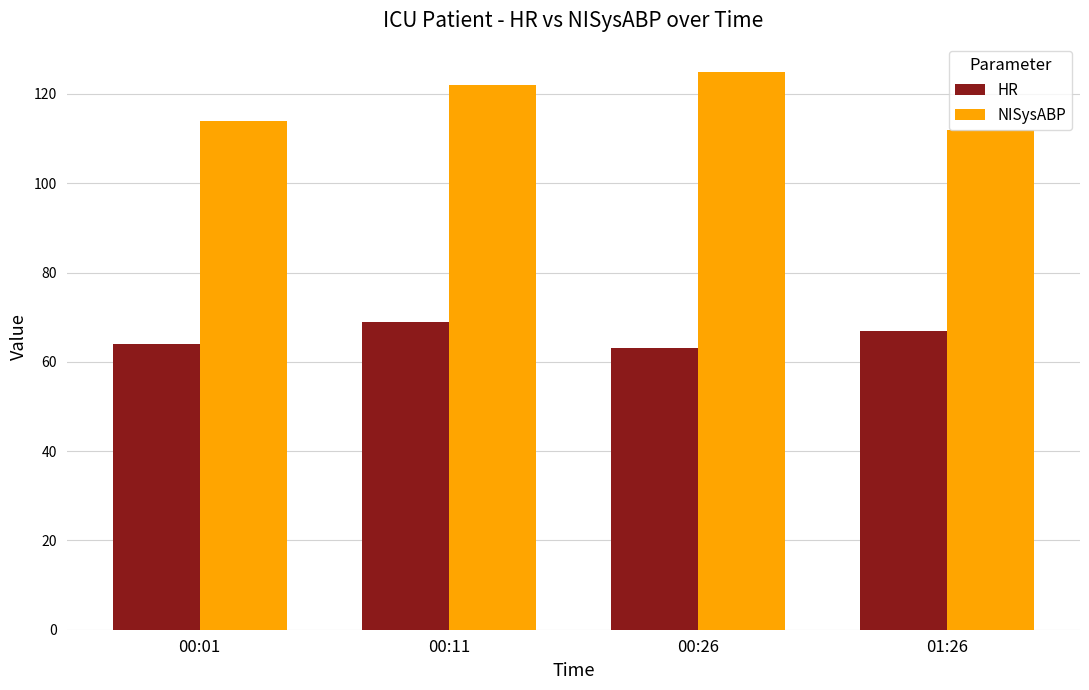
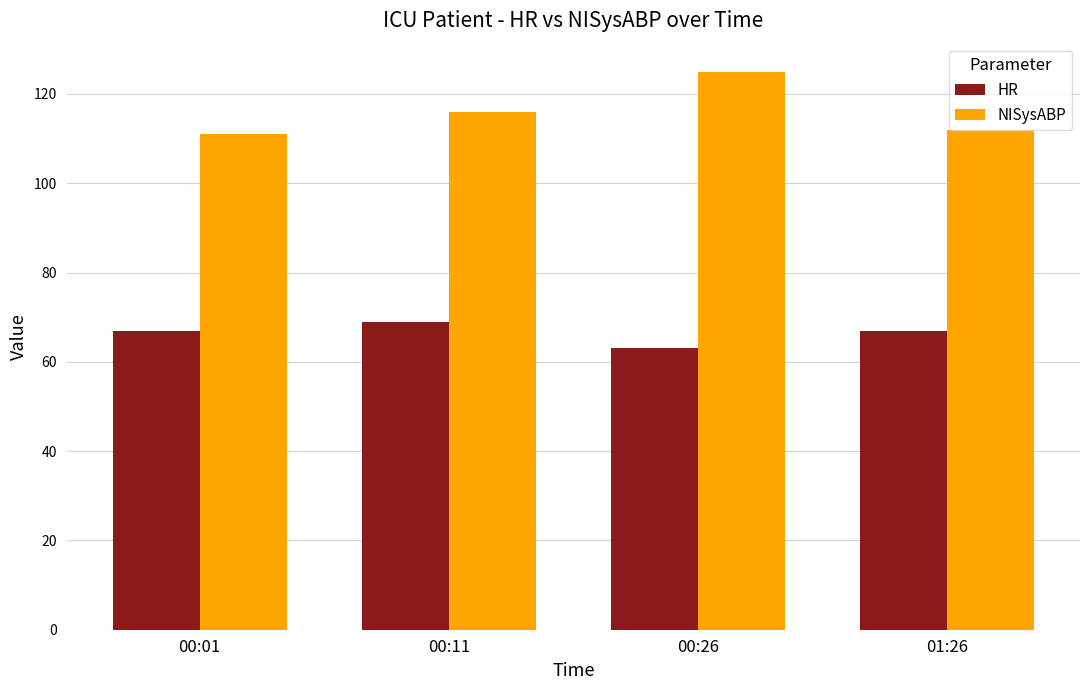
HR, 00:01: 64 -> 67
NISysABP, 00:01: 114 -> 111
NISysABP, 00:11: 122 -> 116
